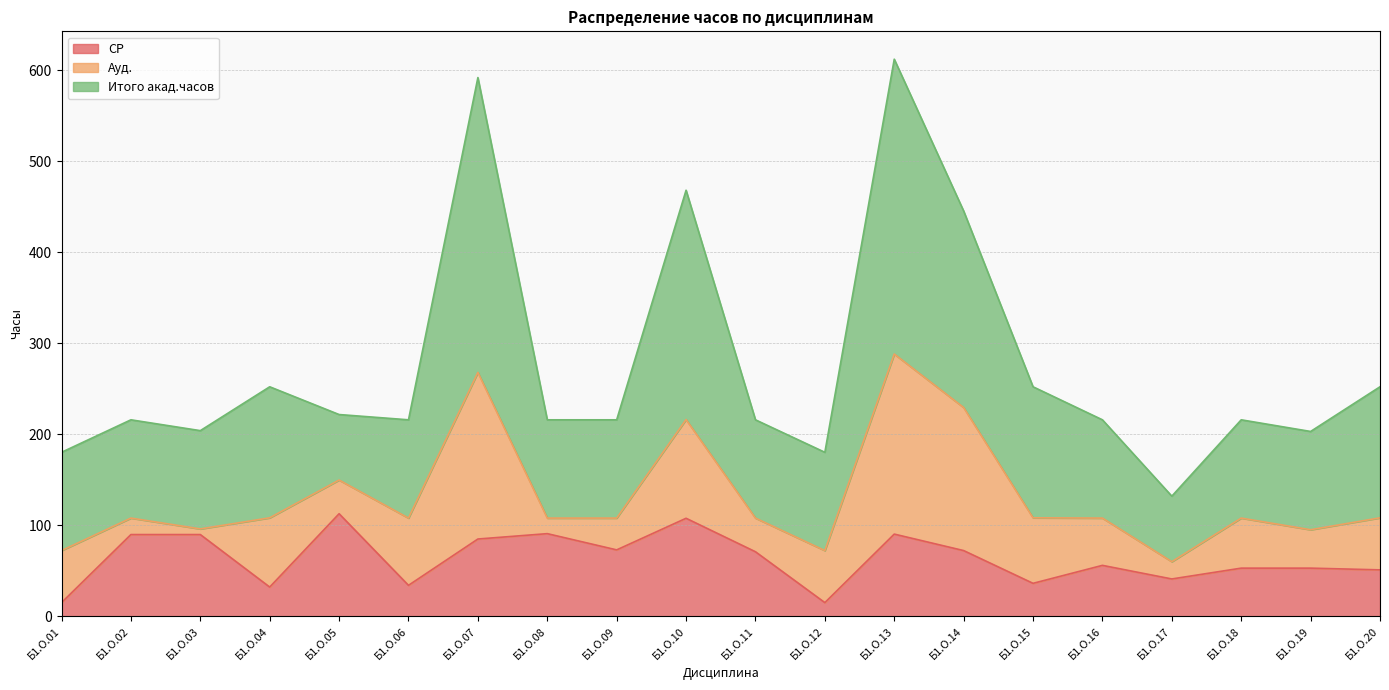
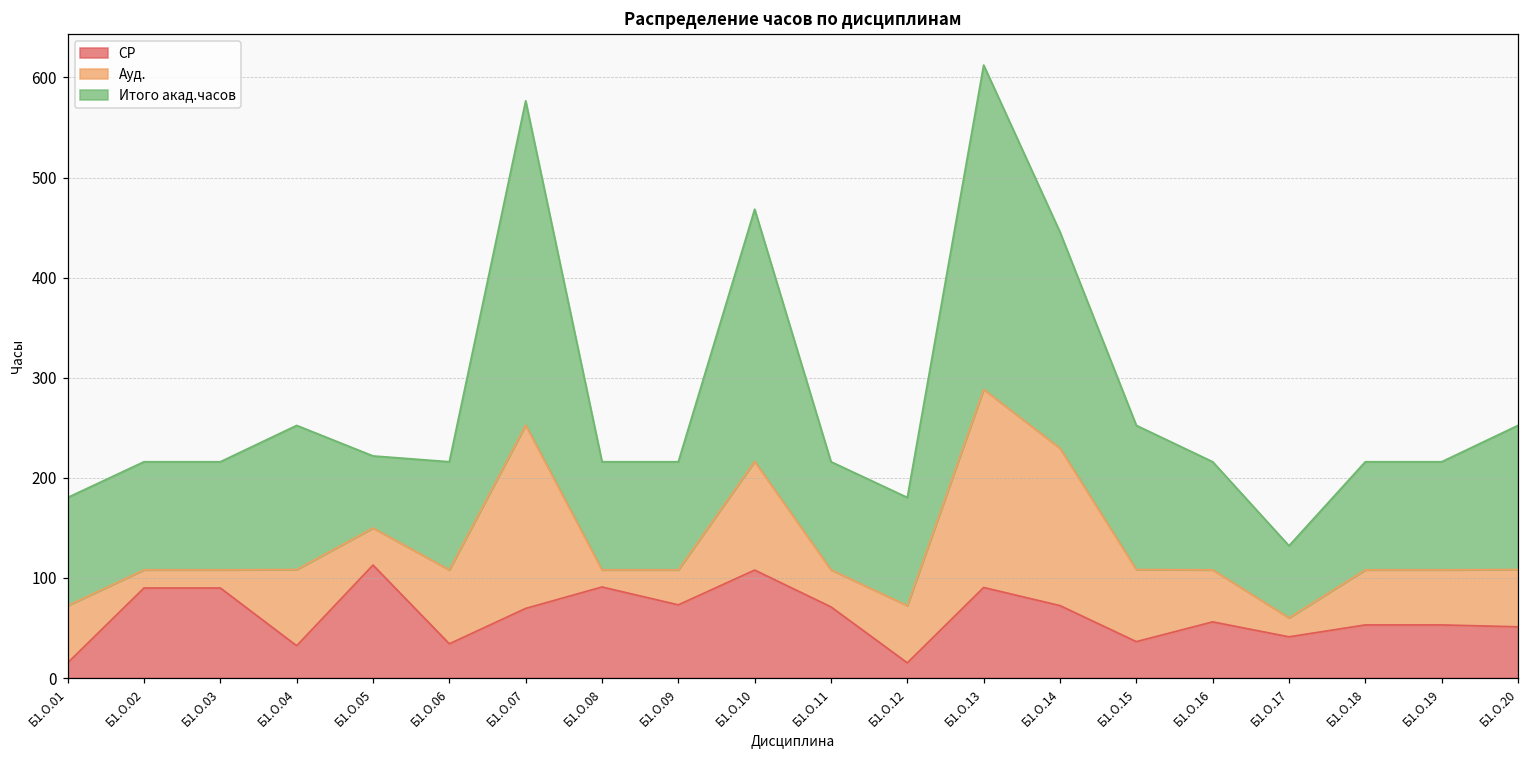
Ауд., Б1.О.03: 10 -> 20
СР, Б1.О.07: 90 -> 70
Ауд., Б1.О.19: 40 -> 60
